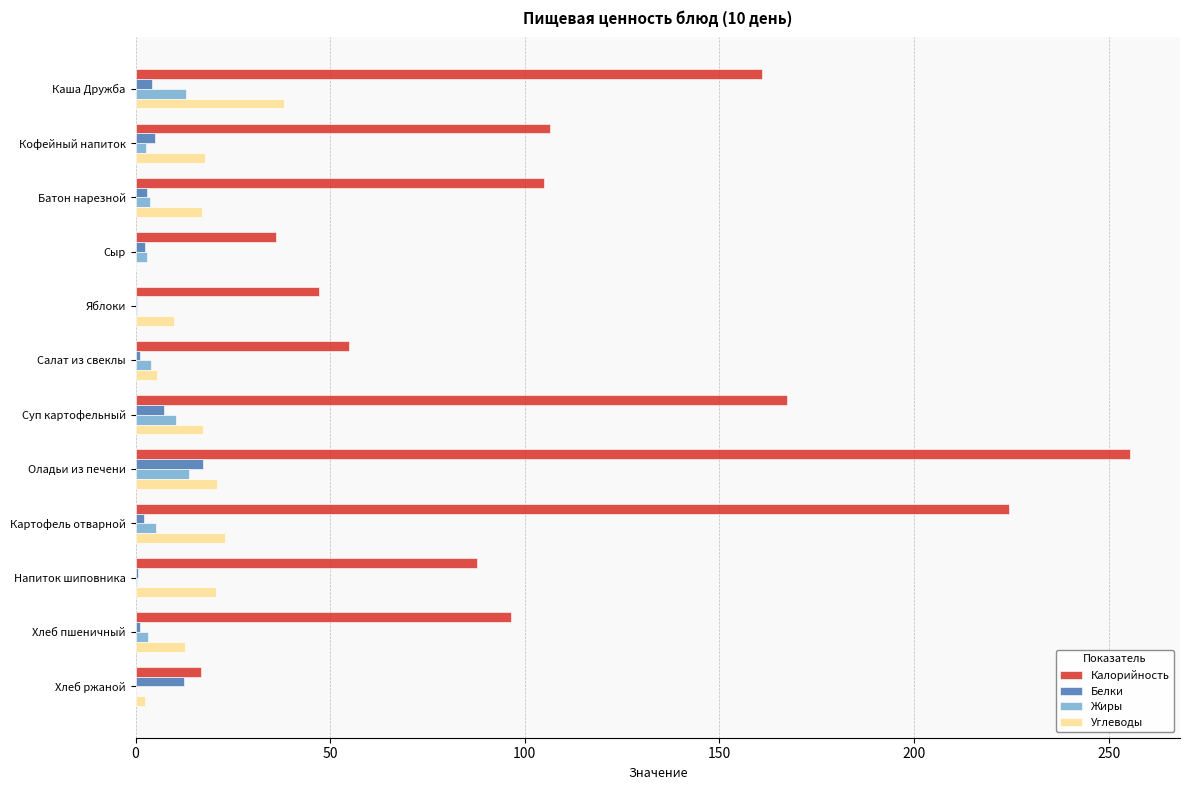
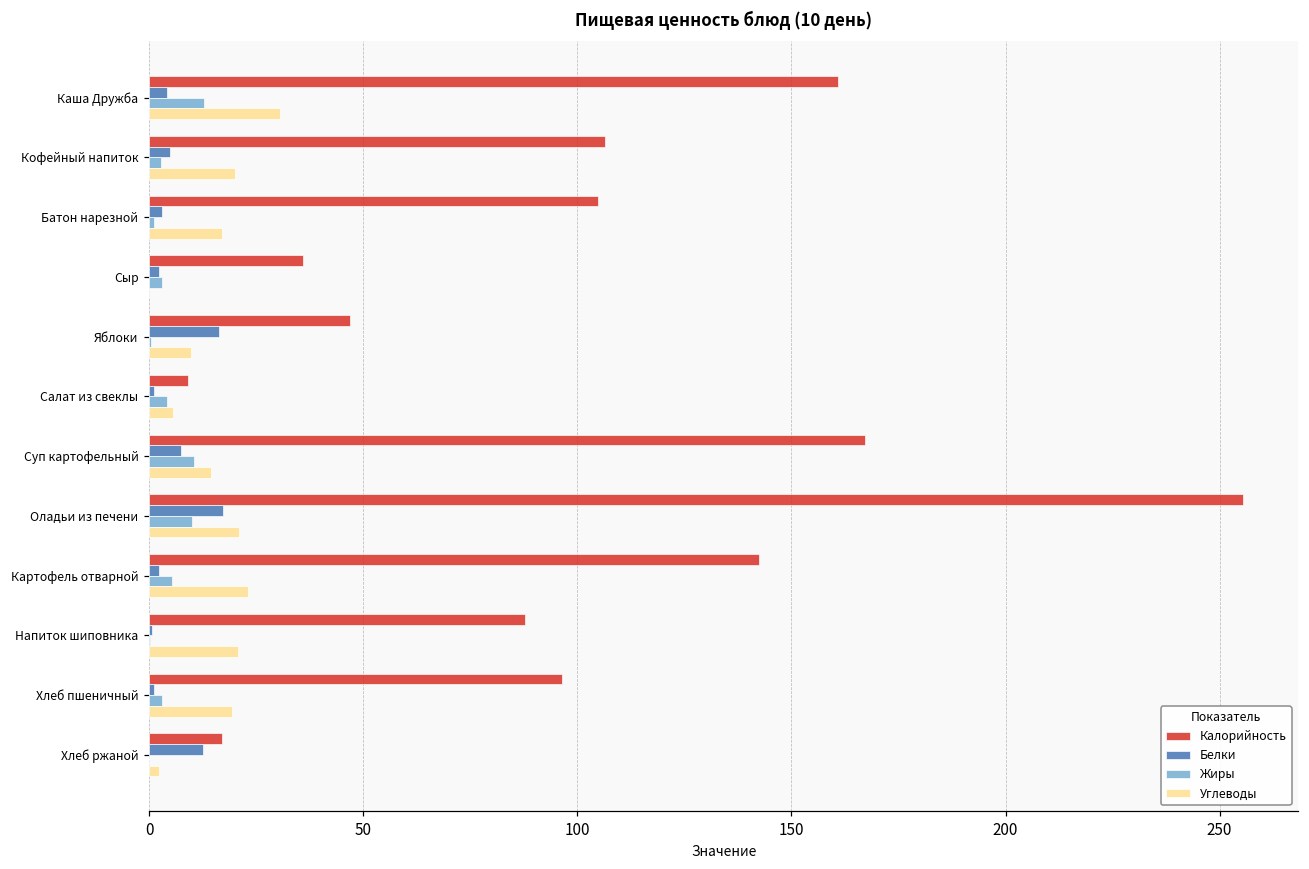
Углеводы, Каша Дружба: 38 -> 31
Углеводы, Кофейный напиток: 18 -> 20
Жиры, Батон нарезной: 4 -> 1
Белки, Яблоки: 0 -> 16
Калорийность, Салат из свеклы: 55 -> 9
Углеводы, Суп картофельный: 17 -> 14
Жиры, Оладьи из печени: 14 -> 10
Калорийность, Картофель отварной: 224 -> 142
Углеводы, Хлеб пшеничный: 13 -> 19
